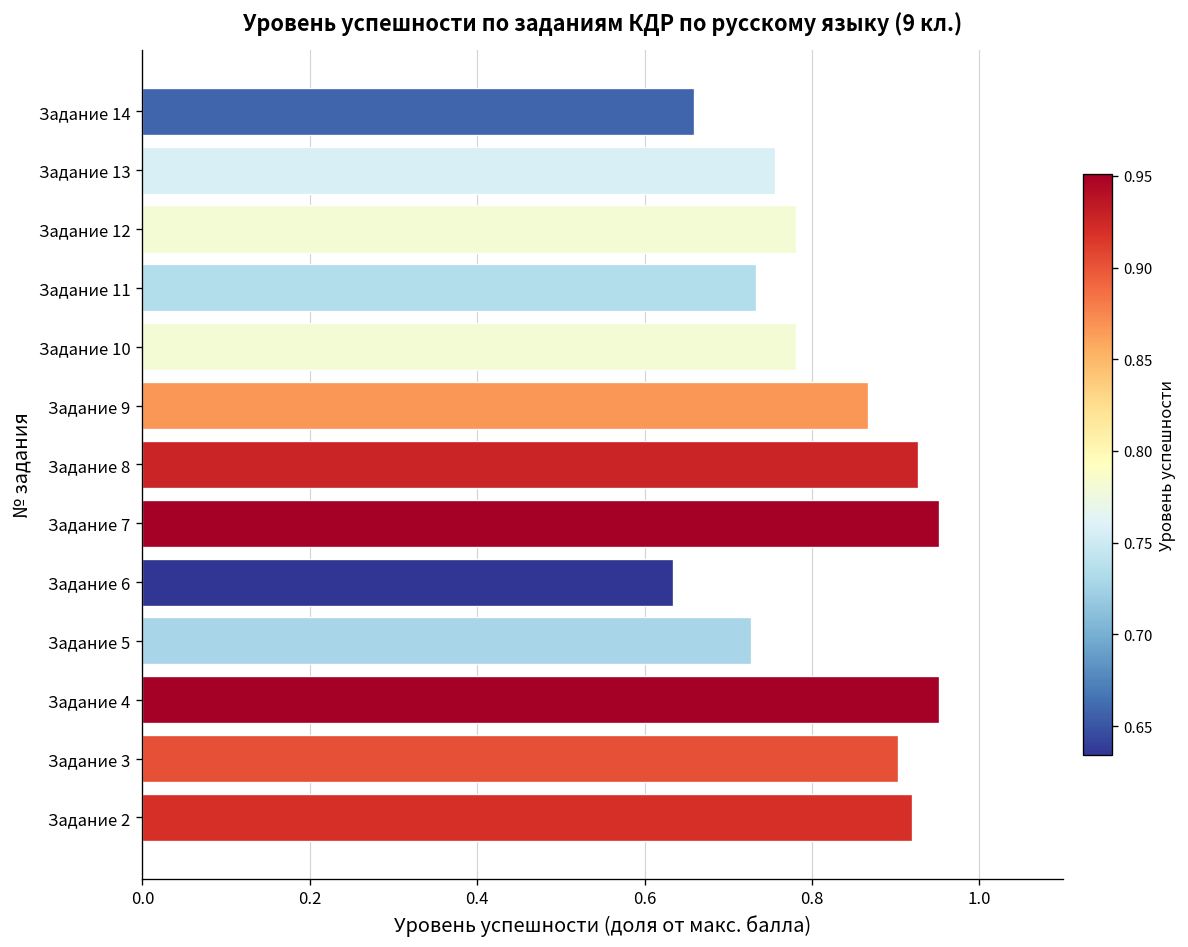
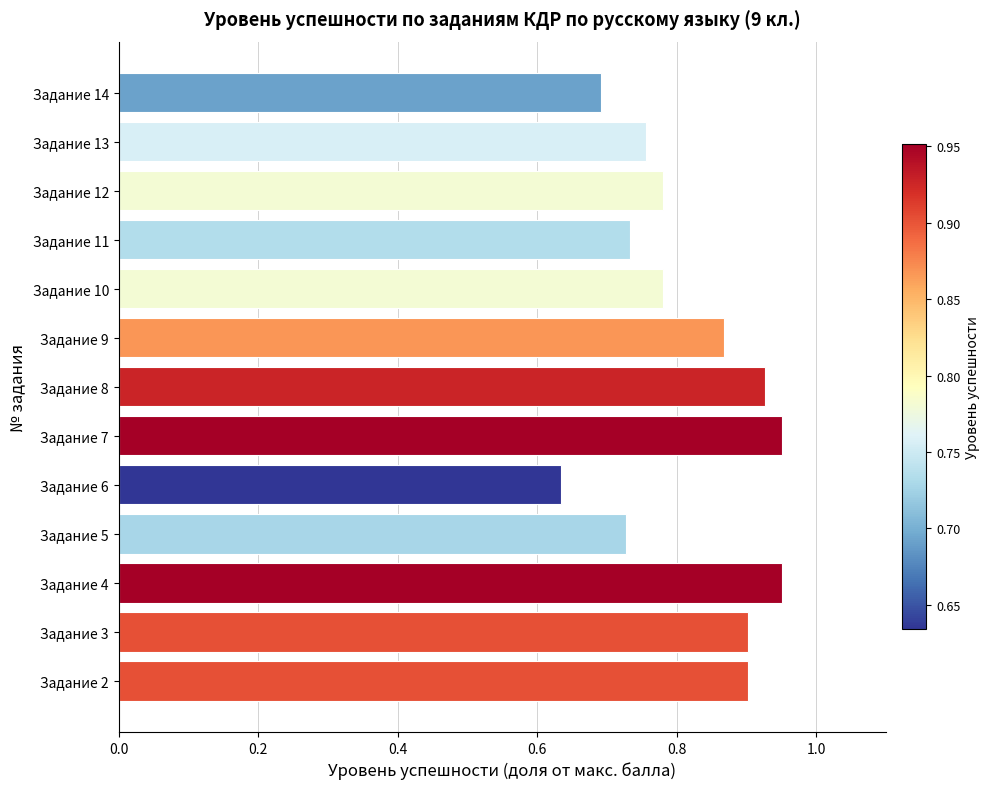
Задание 14: 0.66 -> 0.69
Задание 2: 0.92 -> 0.90
